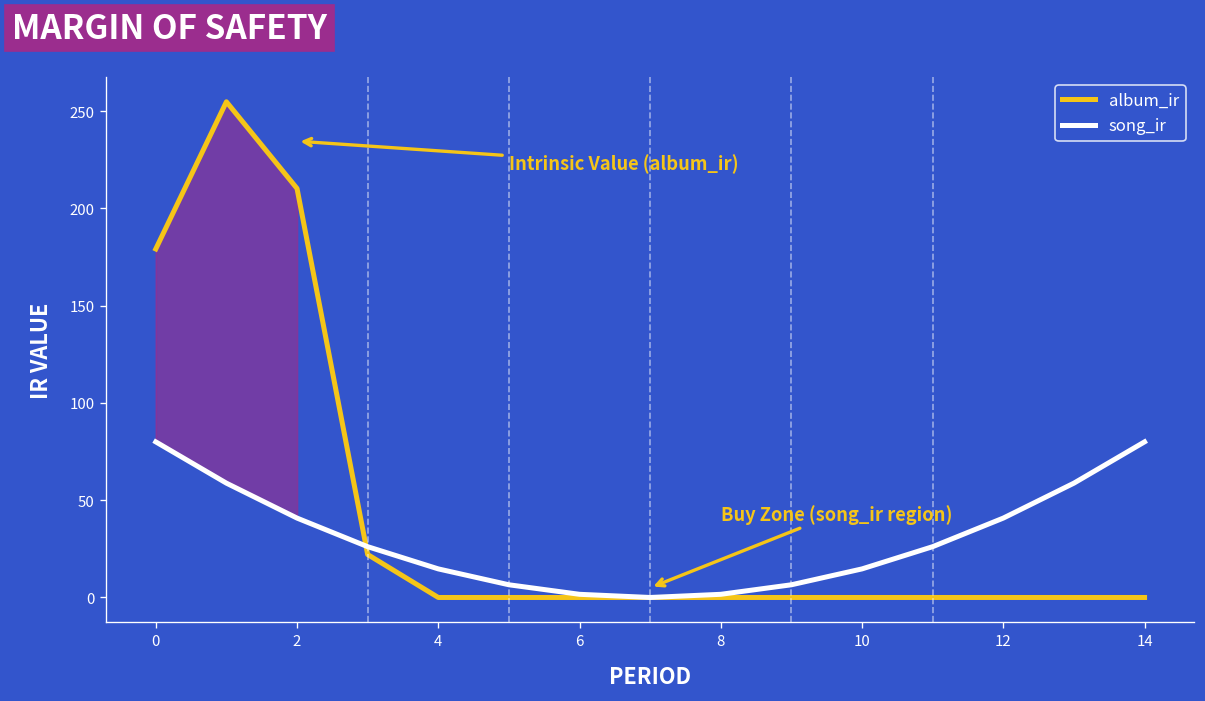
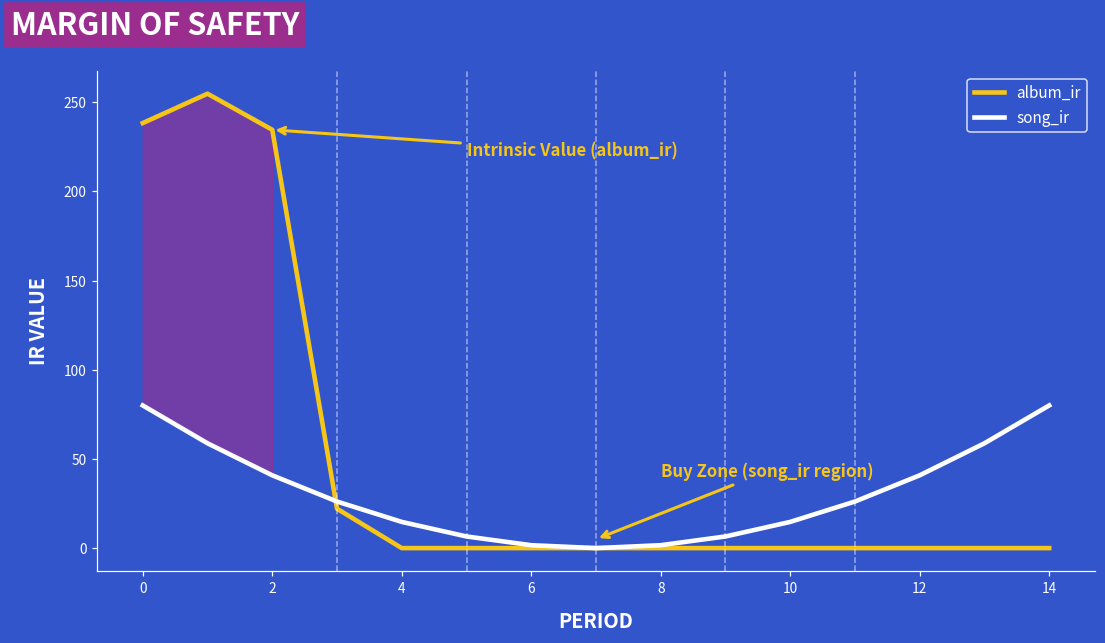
album_ir, 0: 179 -> 238
album_ir, 2: 210 -> 235
